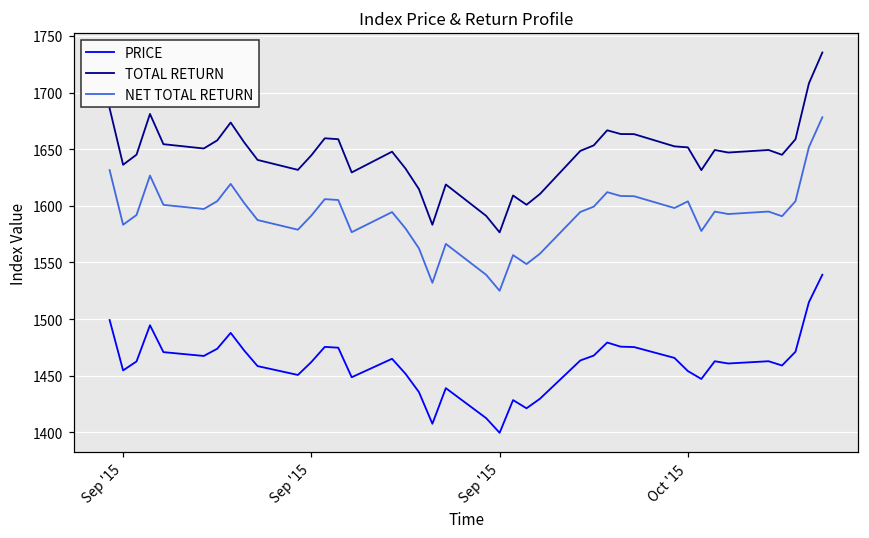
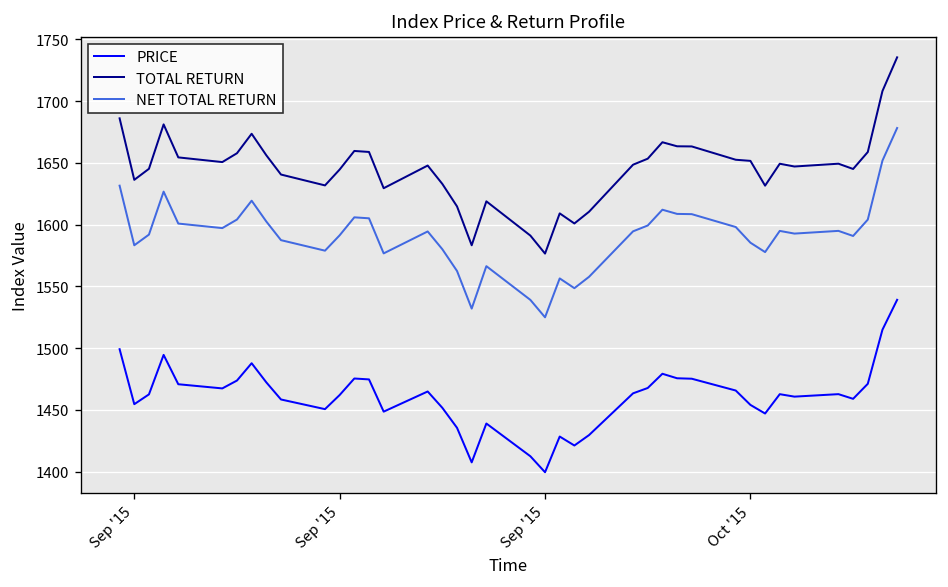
NET TOTAL RETURN, Oct '15: 1604 -> 1585
